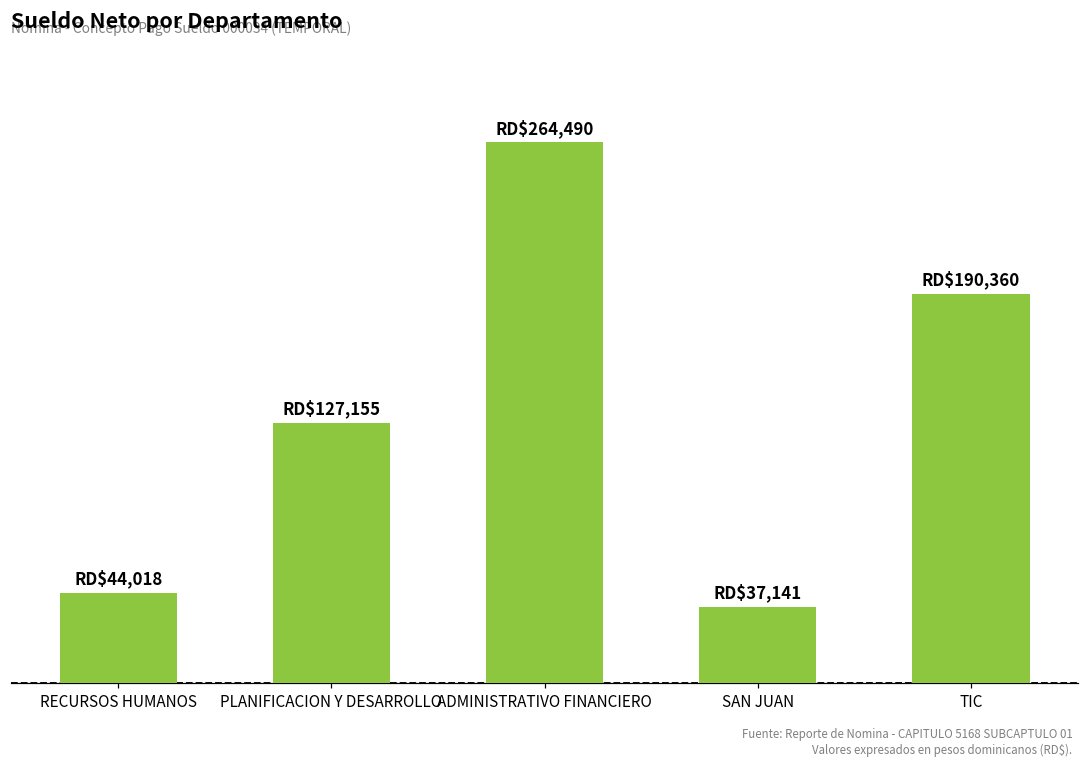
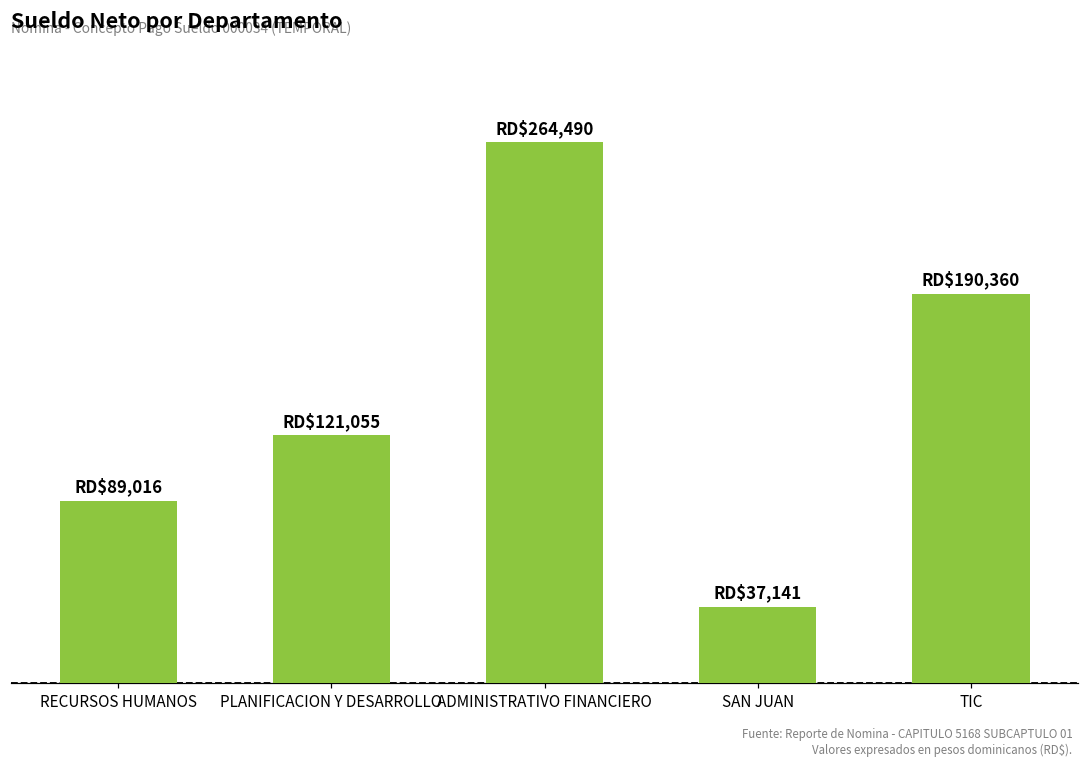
RECURSOS HUMANOS: $44,018 -> $89,016
PLANIFICACION Y DESARROLLO: $127,155 -> $121,055
